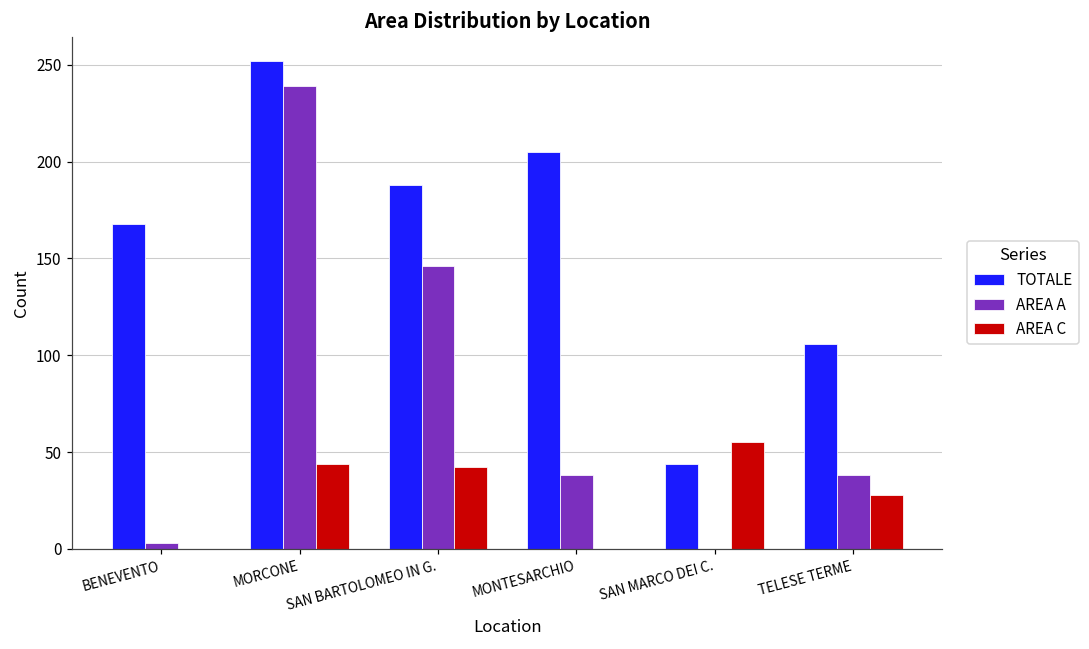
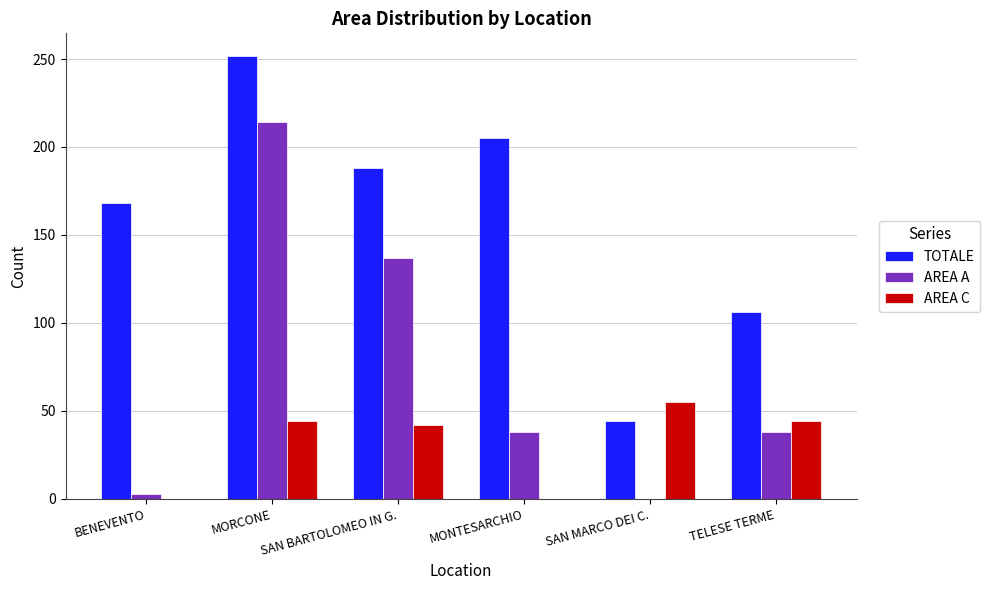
AREA A, MORCONE: 239 -> 214
AREA A, SAN BARTOLOMEO IN G.: 146 -> 137
AREA C, TELESE TERME: 28 -> 44
